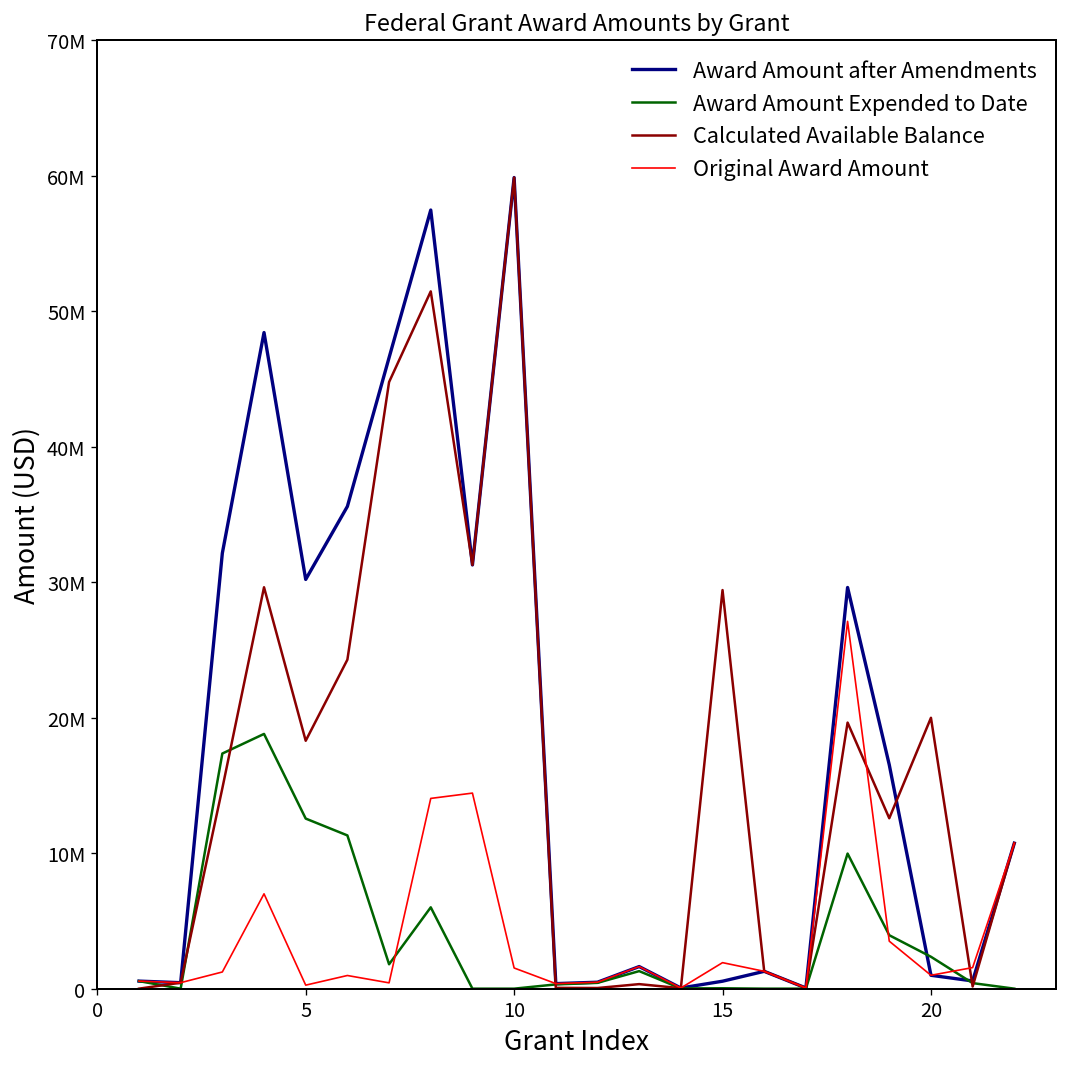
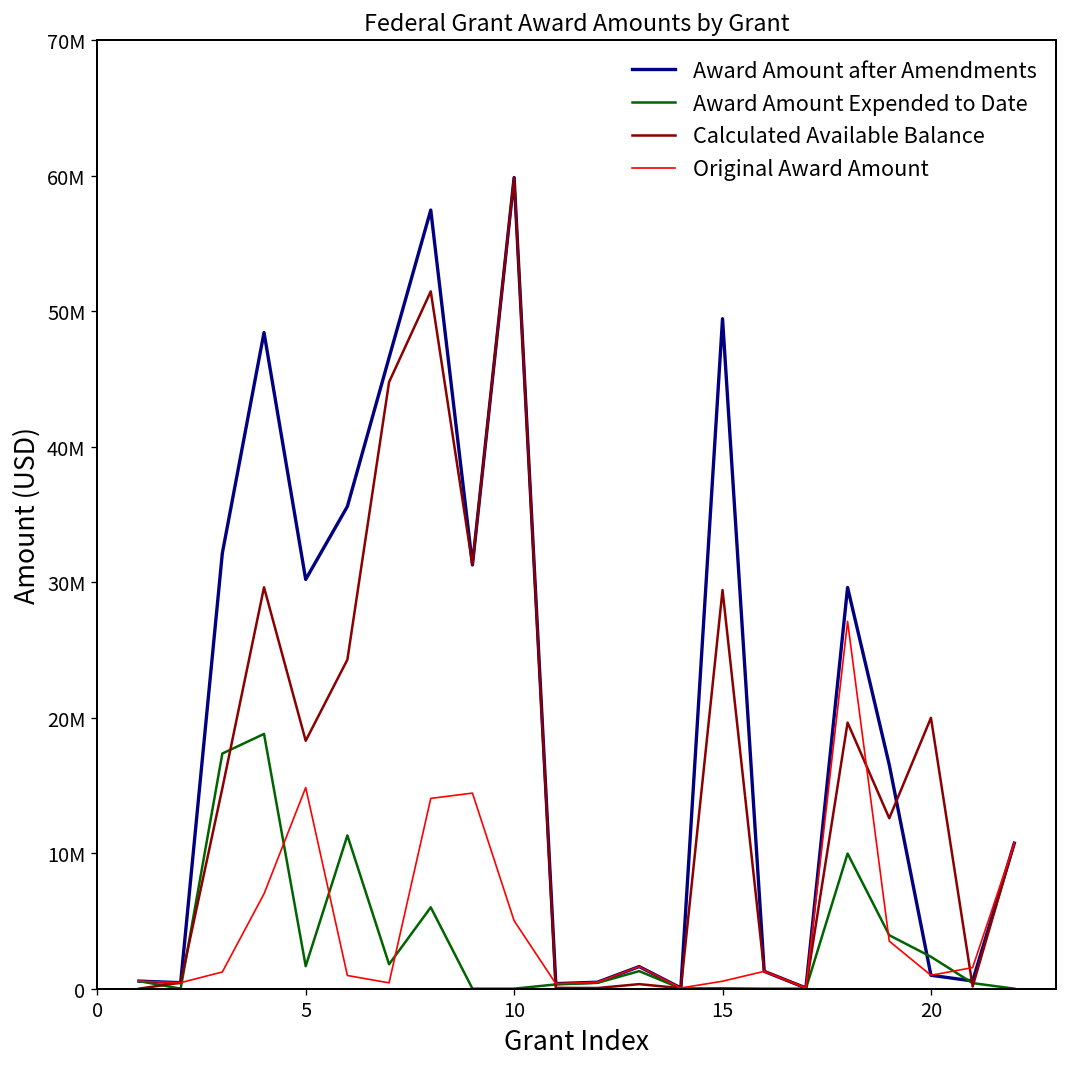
Award Amount Expended to Date, 5: 12600000 -> 1700000
Original Award Amount, 5: 300000 -> 14800000
Original Award Amount, 10: 1500000 -> 5000000
Award Amount after Amendments, 15: 600000 -> 49400000
Original Award Amount, 15: 1900000 -> 600000
